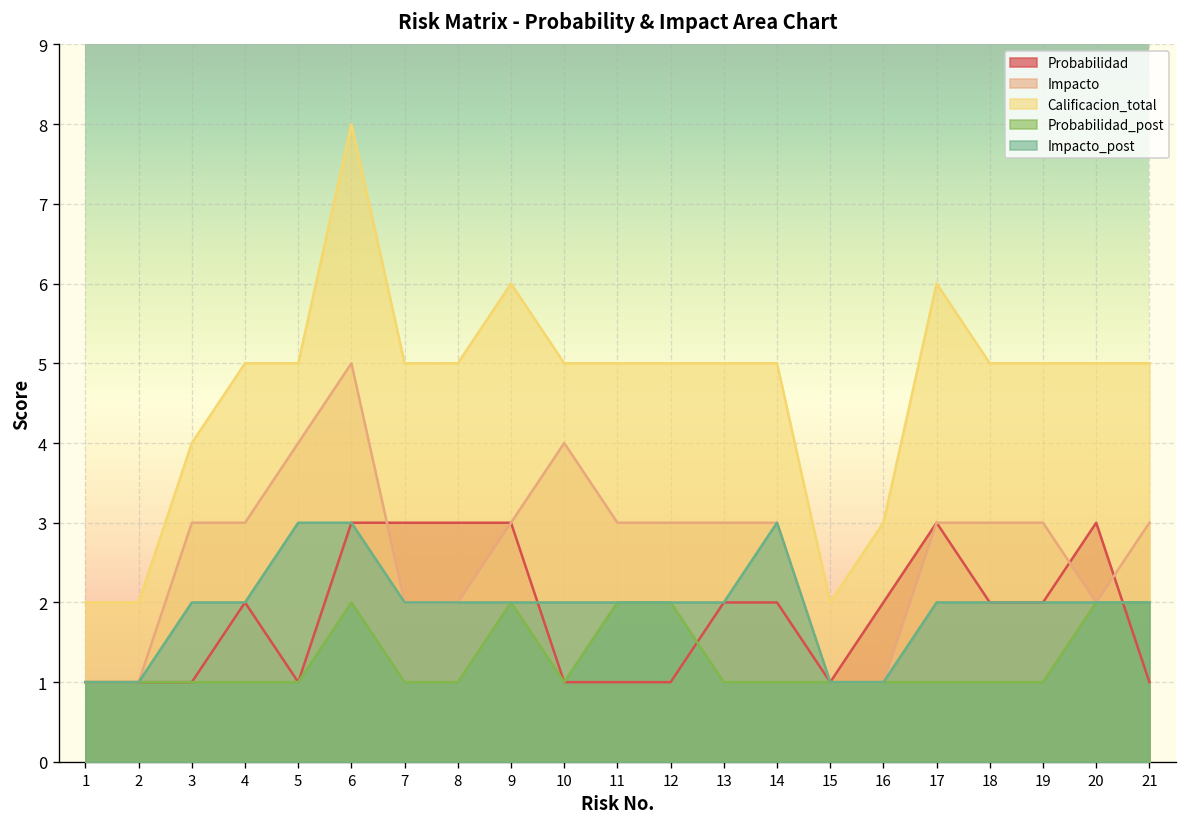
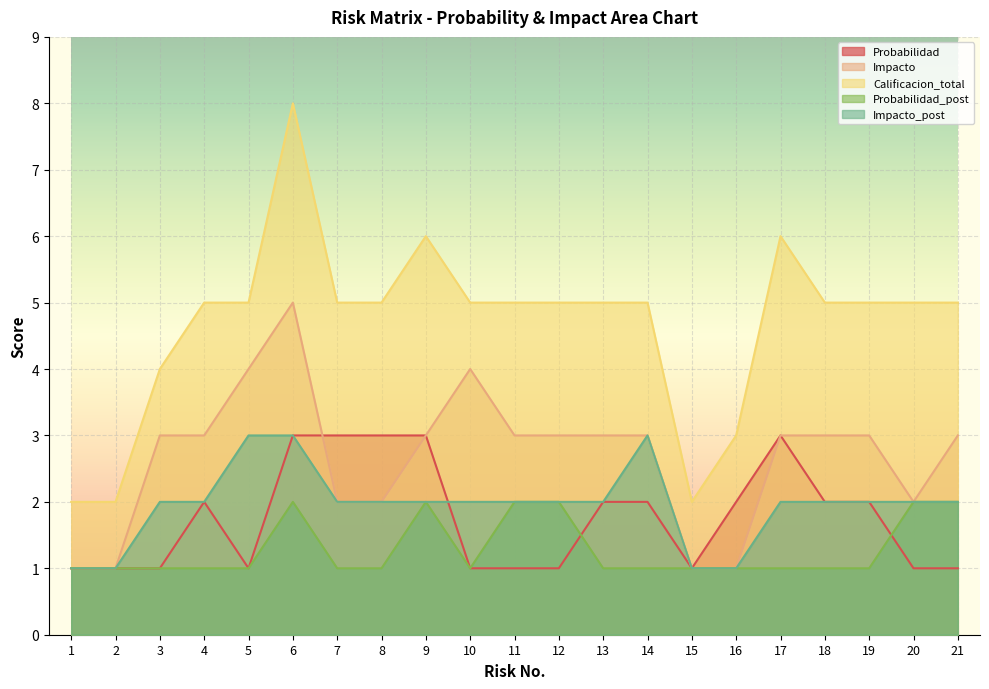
Probabilidad, 20: 3 -> 1
